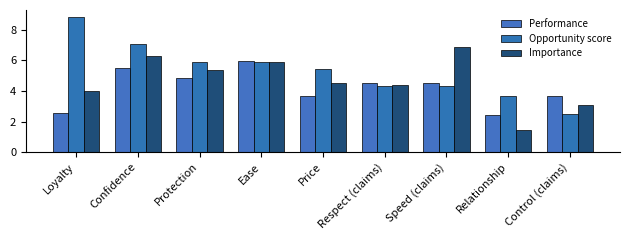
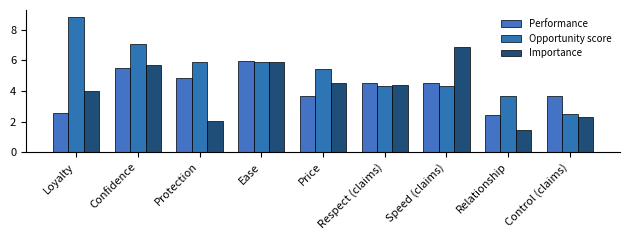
Importance, Confidence: 6.3 -> 5.7
Importance, Protection: 5.4 -> 2.1
Importance, Control (claims): 3.1 -> 2.3
